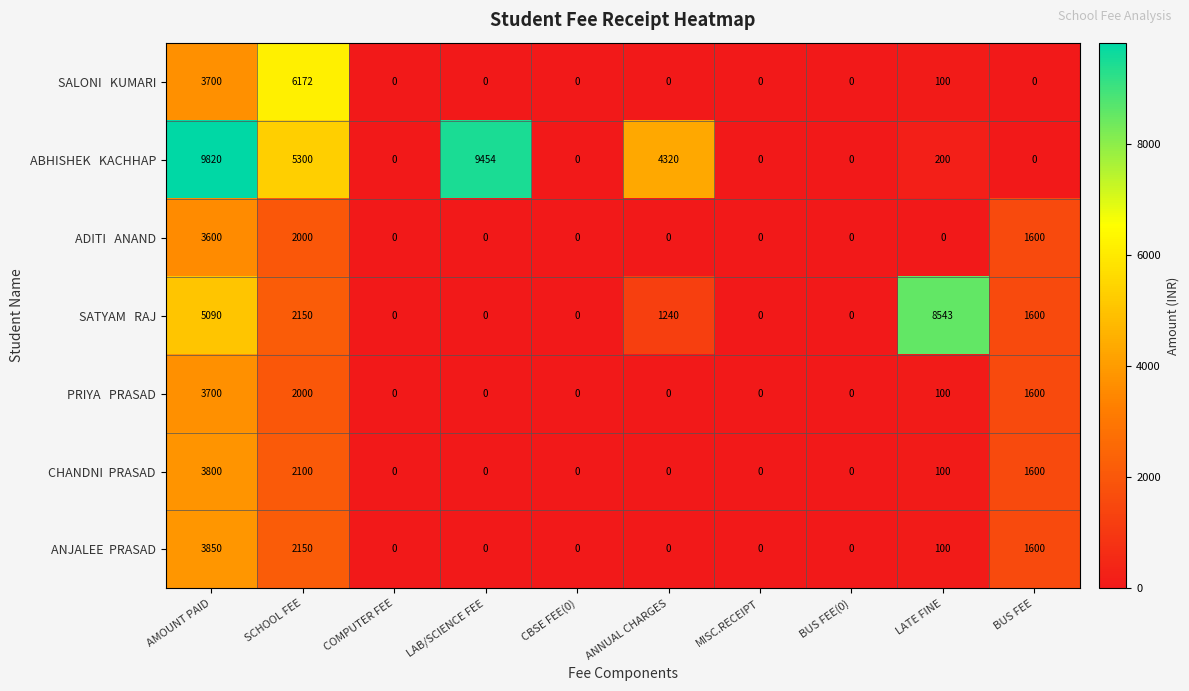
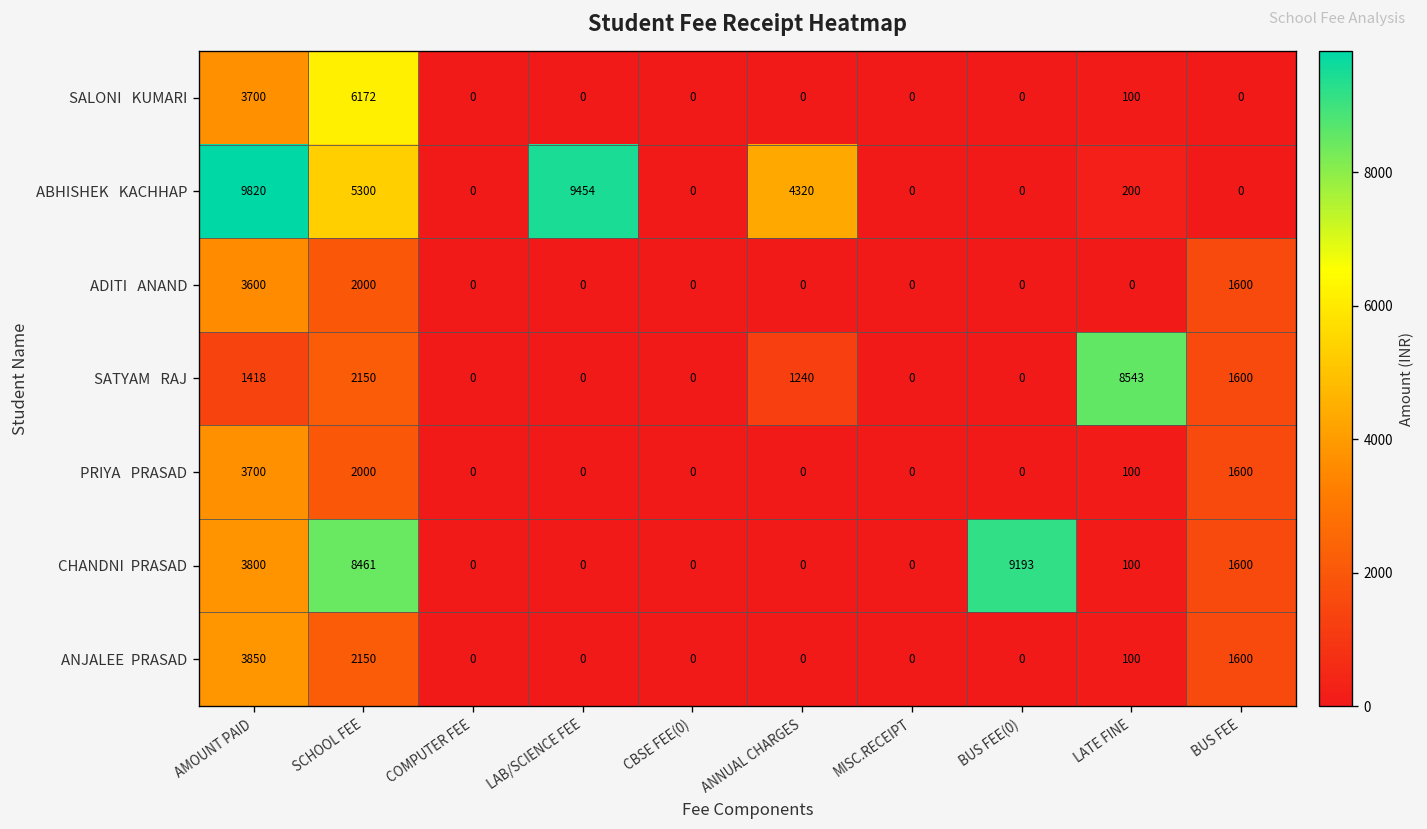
SATYAM RAJ, AMOUNT PAID: 5090 -> 1418
CHANDNI PRASAD, SCHOOL FEE: 2100 -> 8461
CHANDNI PRASAD, BUS FEE(0): 0 -> 9193
